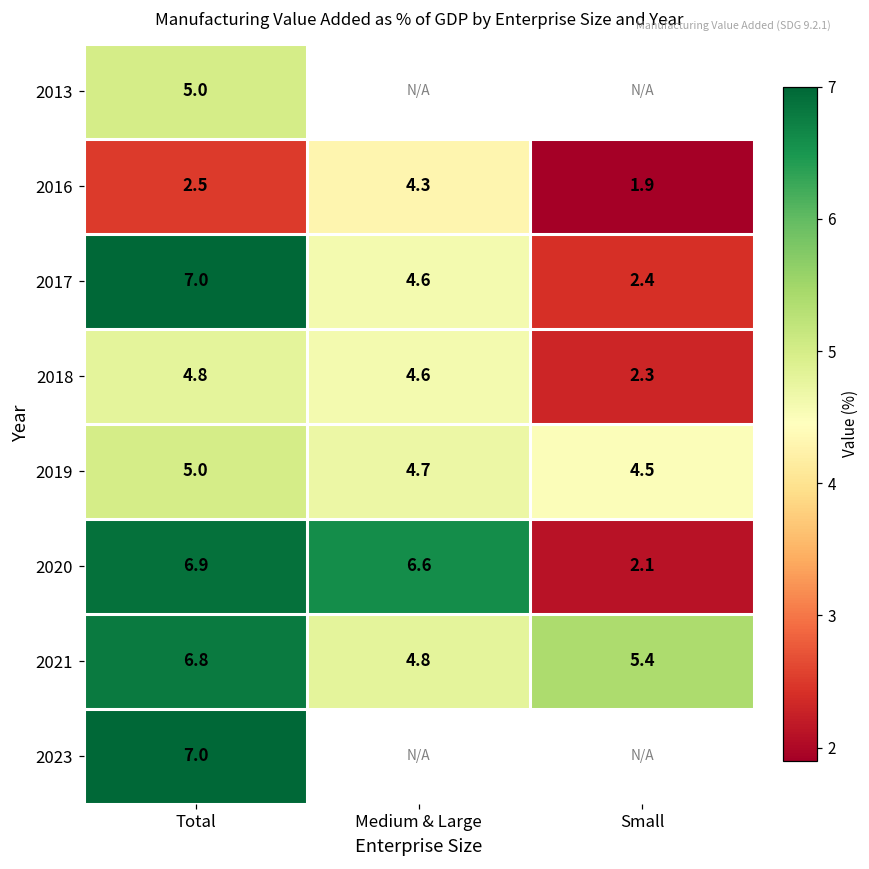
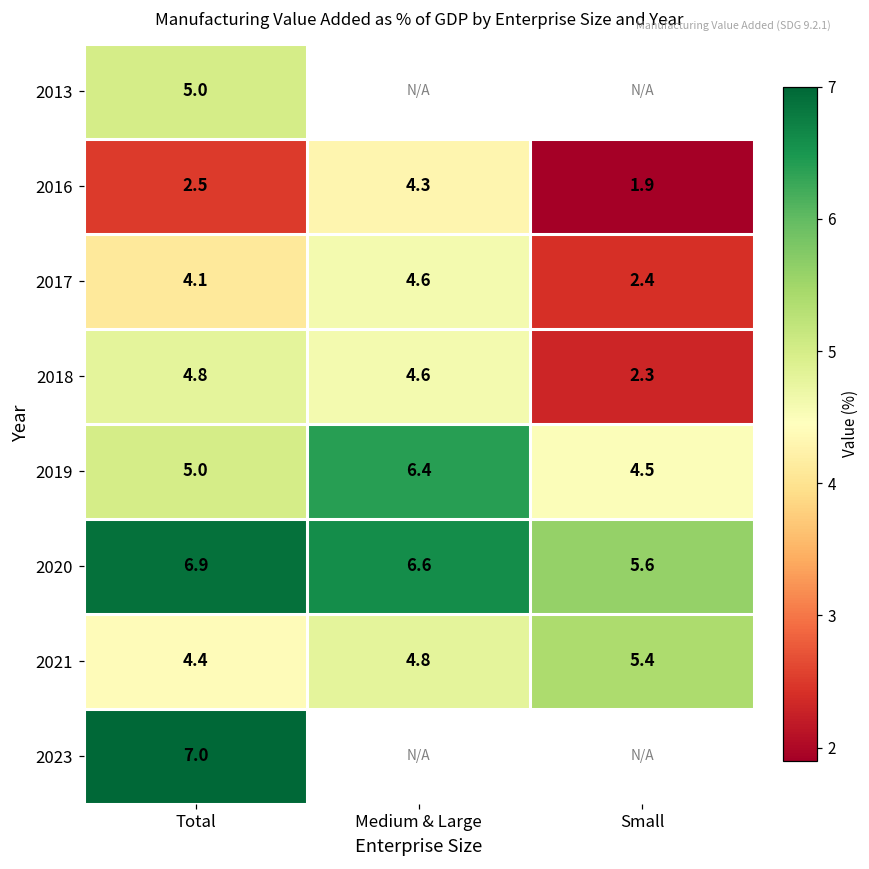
2017, Total: 7.0 -> 4.1
2019, Medium & Large: 4.7 -> 6.4
2020, Small: 2.1 -> 5.6
2021, Total: 6.8 -> 4.4
